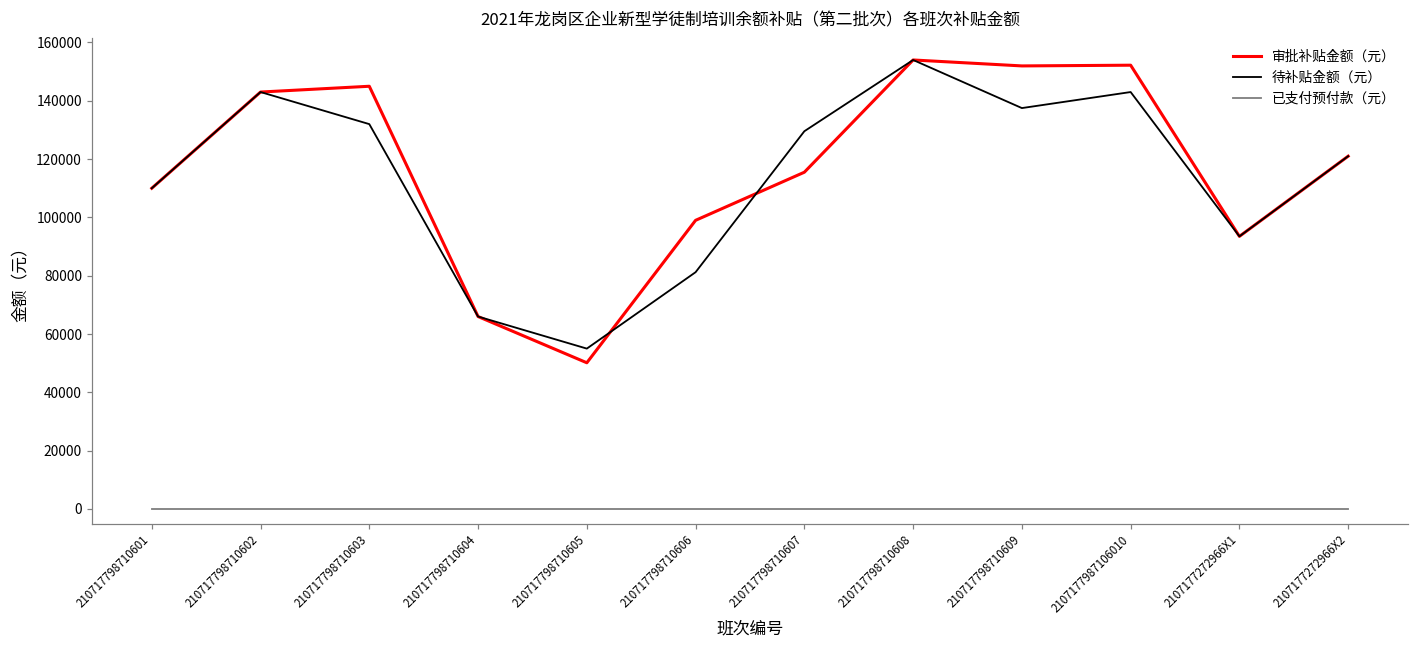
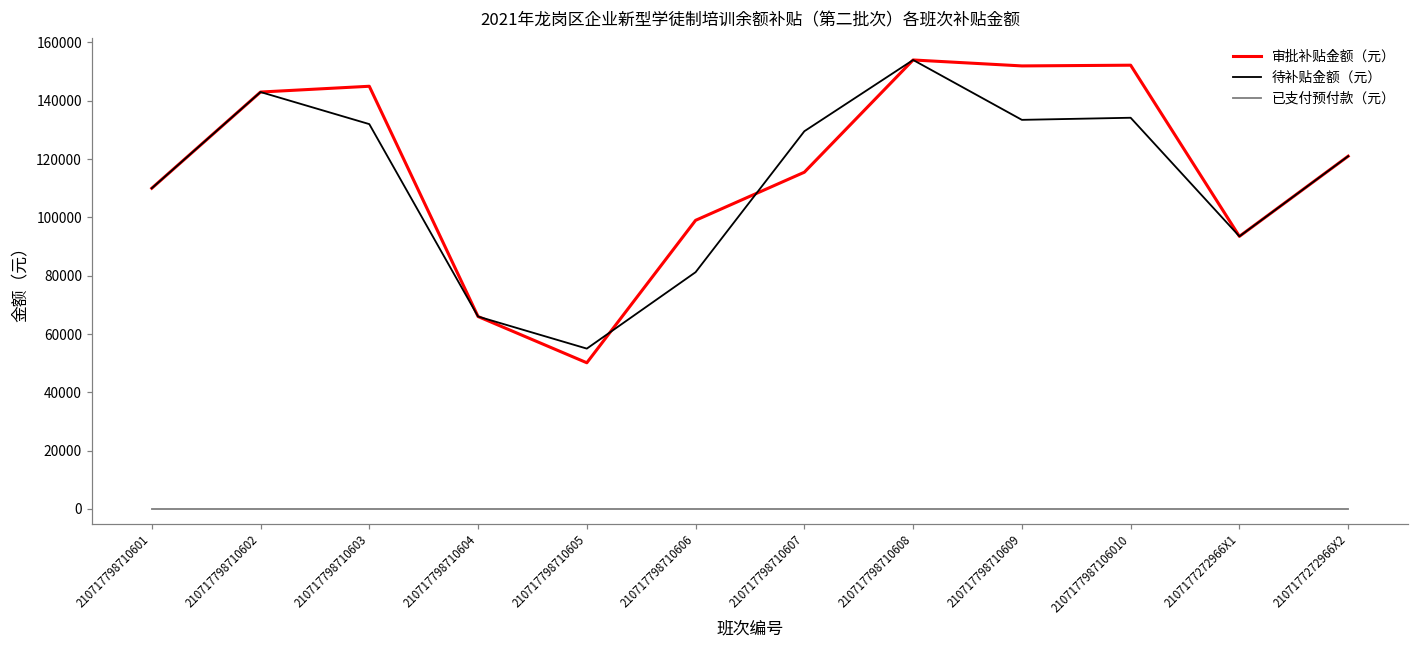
待补贴金额（元）, 210717798710609: 138000 -> 133000
待补贴金额（元）, 2107177987106010: 143000 -> 134000
